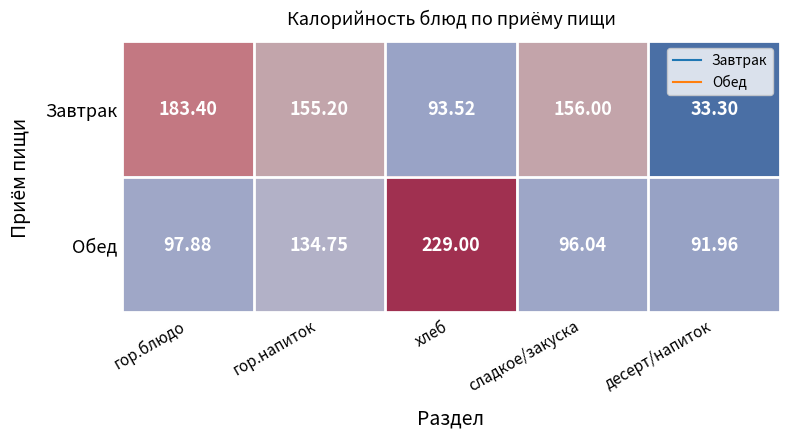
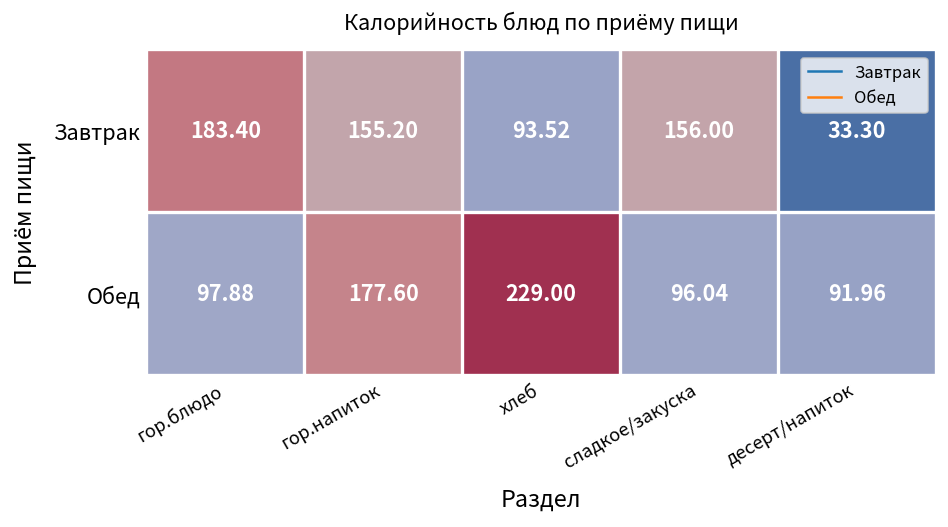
Обед, гор.напиток: 134.75 -> 177.60
